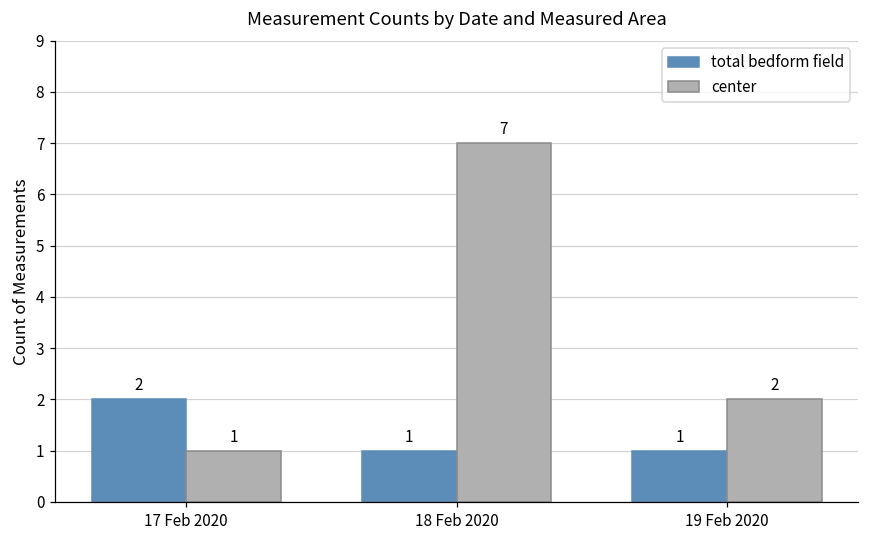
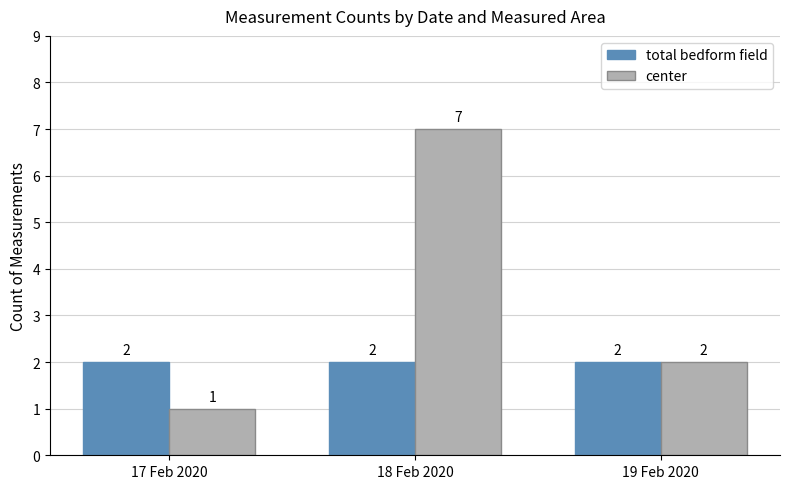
total bedform field, 18 Feb 2020: 1 -> 2
total bedform field, 19 Feb 2020: 1 -> 2
